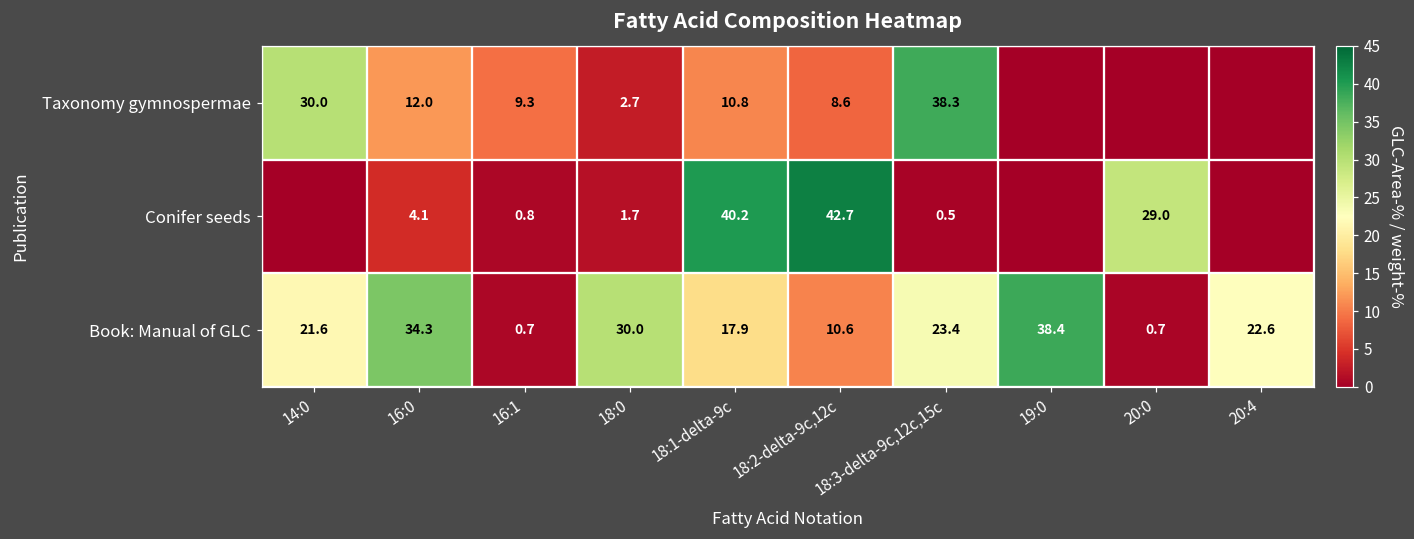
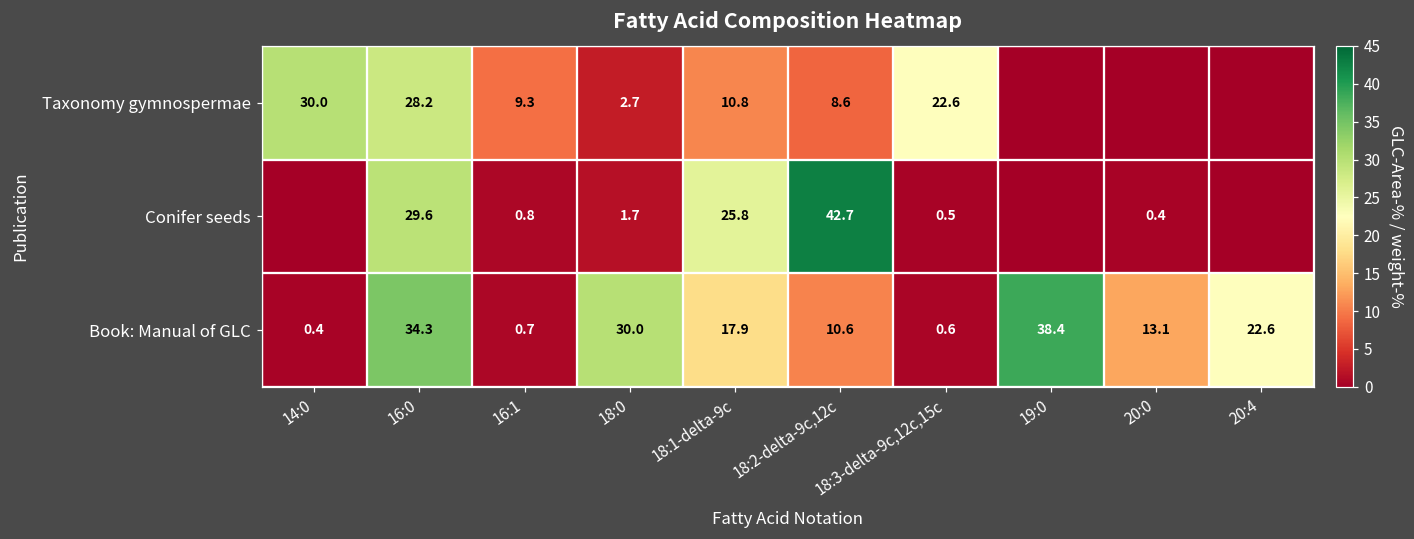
Taxonomy gymnospermae, 16:0: 12.0 -> 28.2
Taxonomy gymnospermae, 18:3-delta-9c,12c,15c: 38.3 -> 22.6
Conifer seeds, 16:0: 4.1 -> 29.6
Conifer seeds, 18:1-delta-9c: 40.2 -> 25.8
Conifer seeds, 20:0: 29.0 -> 0.4
Book: Manual of GLC, 14:0: 21.6 -> 0.4
Book: Manual of GLC, 18:3-delta-9c,12c,15c: 23.4 -> 0.6
Book: Manual of GLC, 20:0: 0.7 -> 13.1
